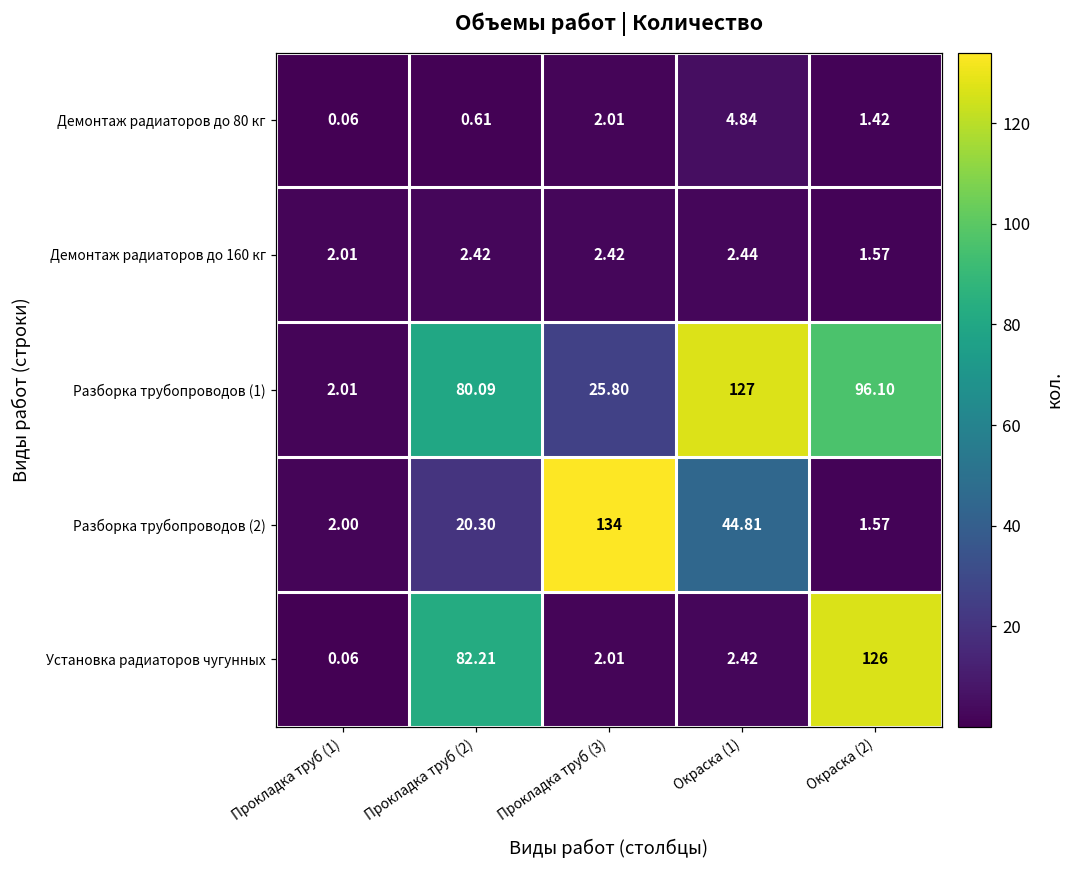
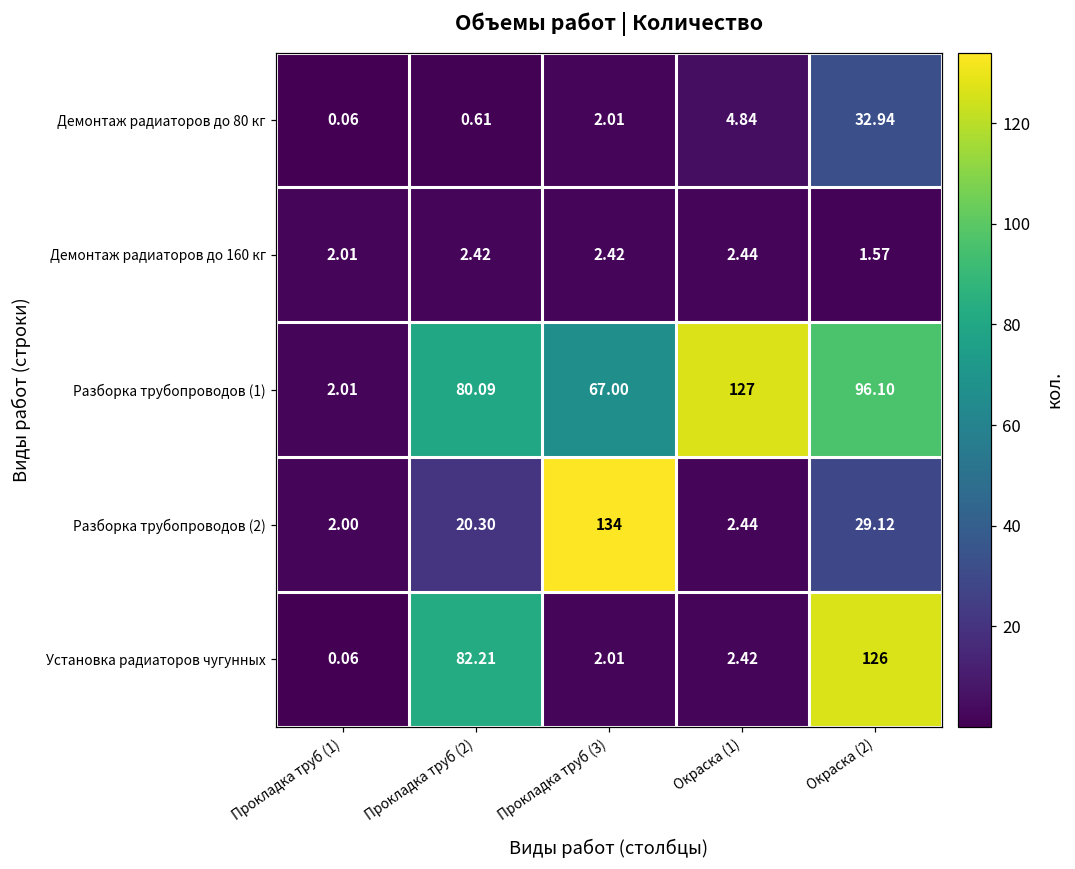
Демонтаж радиаторов до 80 кг, Окраска (2): 1.42 -> 32.94
Разборка трубопроводов (1), Прокладка труб (3): 25.80 -> 67.00
Разборка трубопроводов (2), Окраска (1): 44.81 -> 2.44
Разборка трубопроводов (2), Окраска (2): 1.57 -> 29.12
